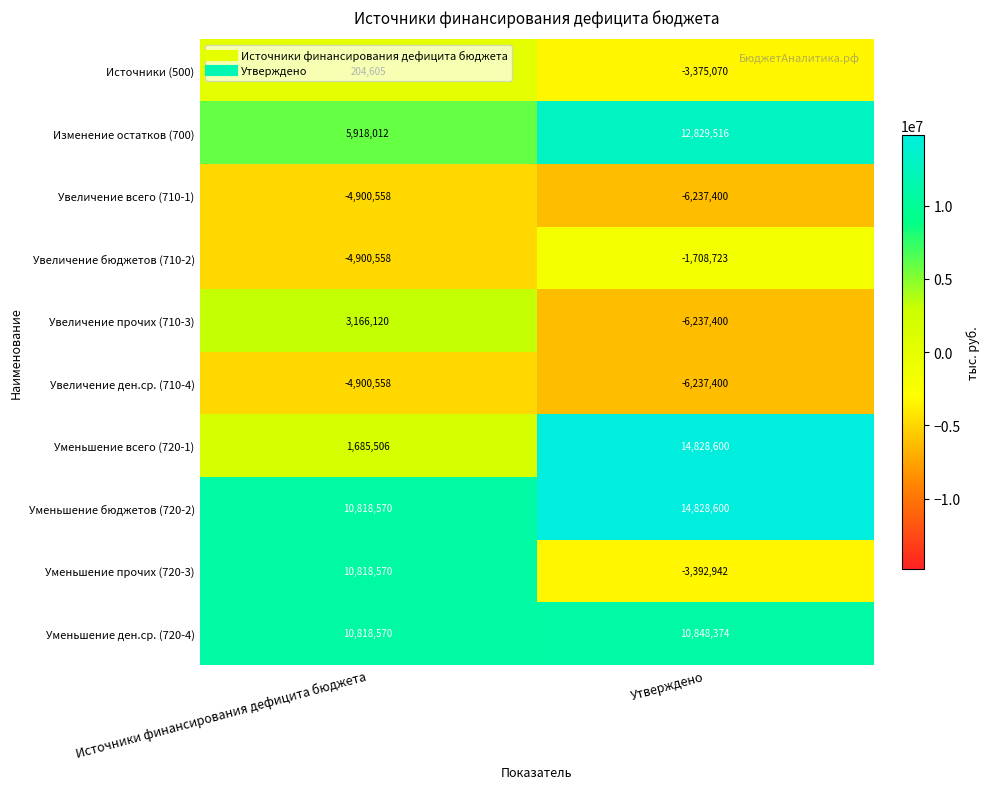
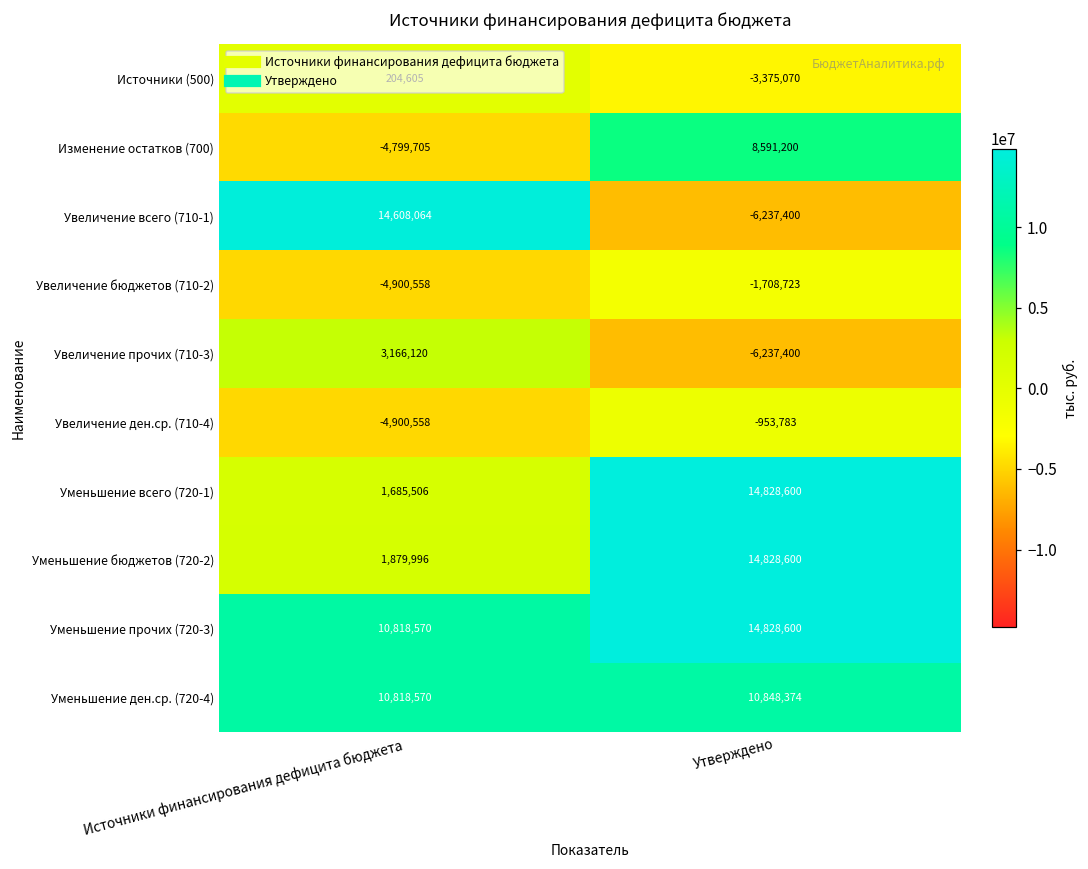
Изменение остатков (700), Источники финансирования дефицита бюджета: 5,918,012 -> -4,799,705
Изменение остатков (700), Утверждено: 12,829,516 -> 8,591,200
Увеличение всего (710-1), Источники финансирования дефицита бюджета: -4,900,558 -> 14,608,064
Увеличение ден.ср. (710-4), Утверждено: -6,237,400 -> -953,783
Уменьшение бюджетов (720-2), Источники финансирования дефицита бюджета: 10,818,570 -> 1,879,996
Уменьшение прочих (720-3), Утверждено: -3,392,942 -> 14,828,600
